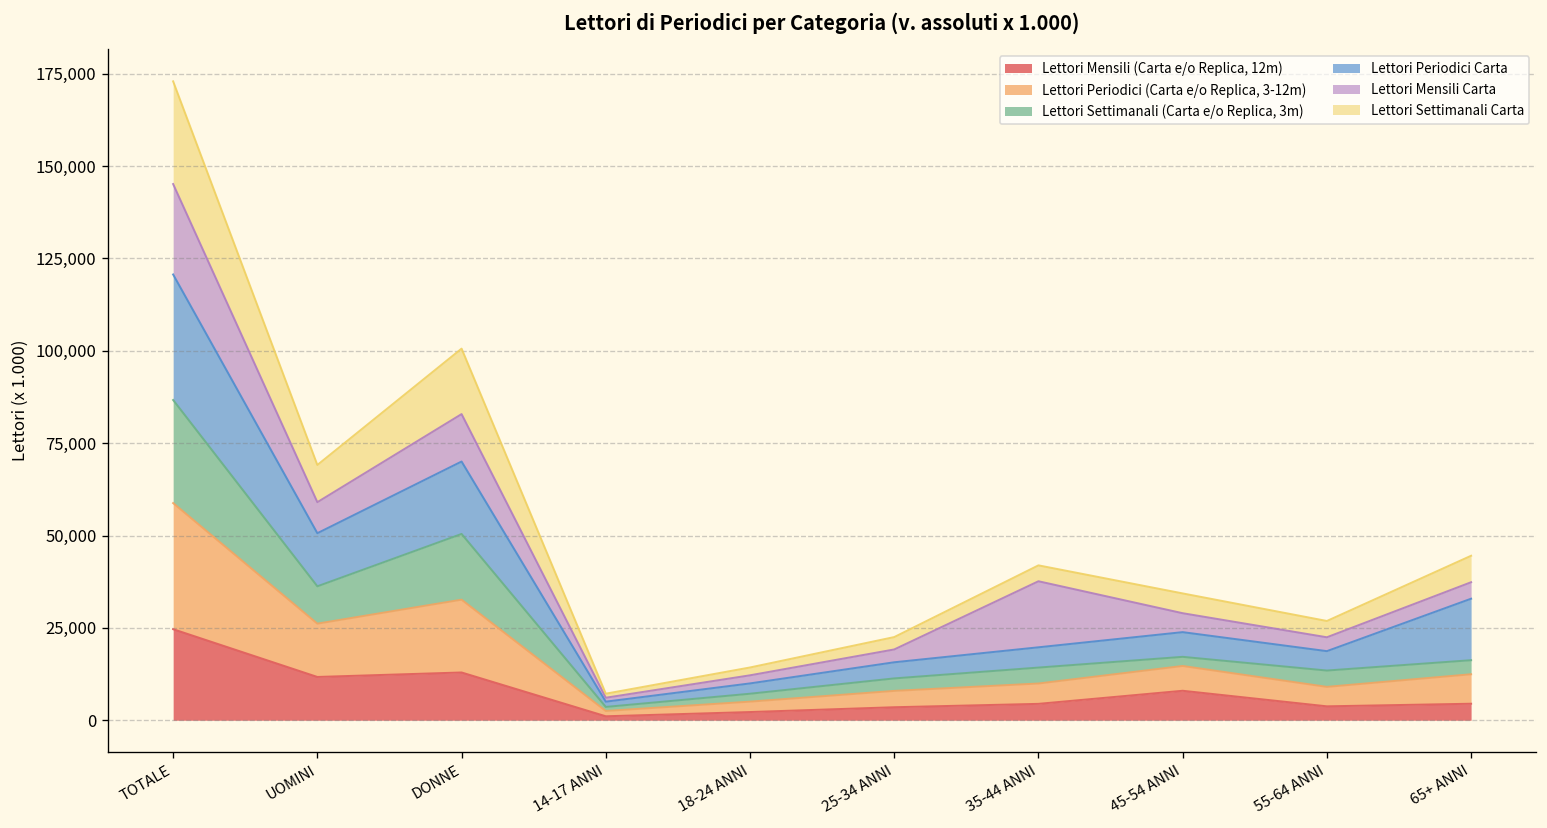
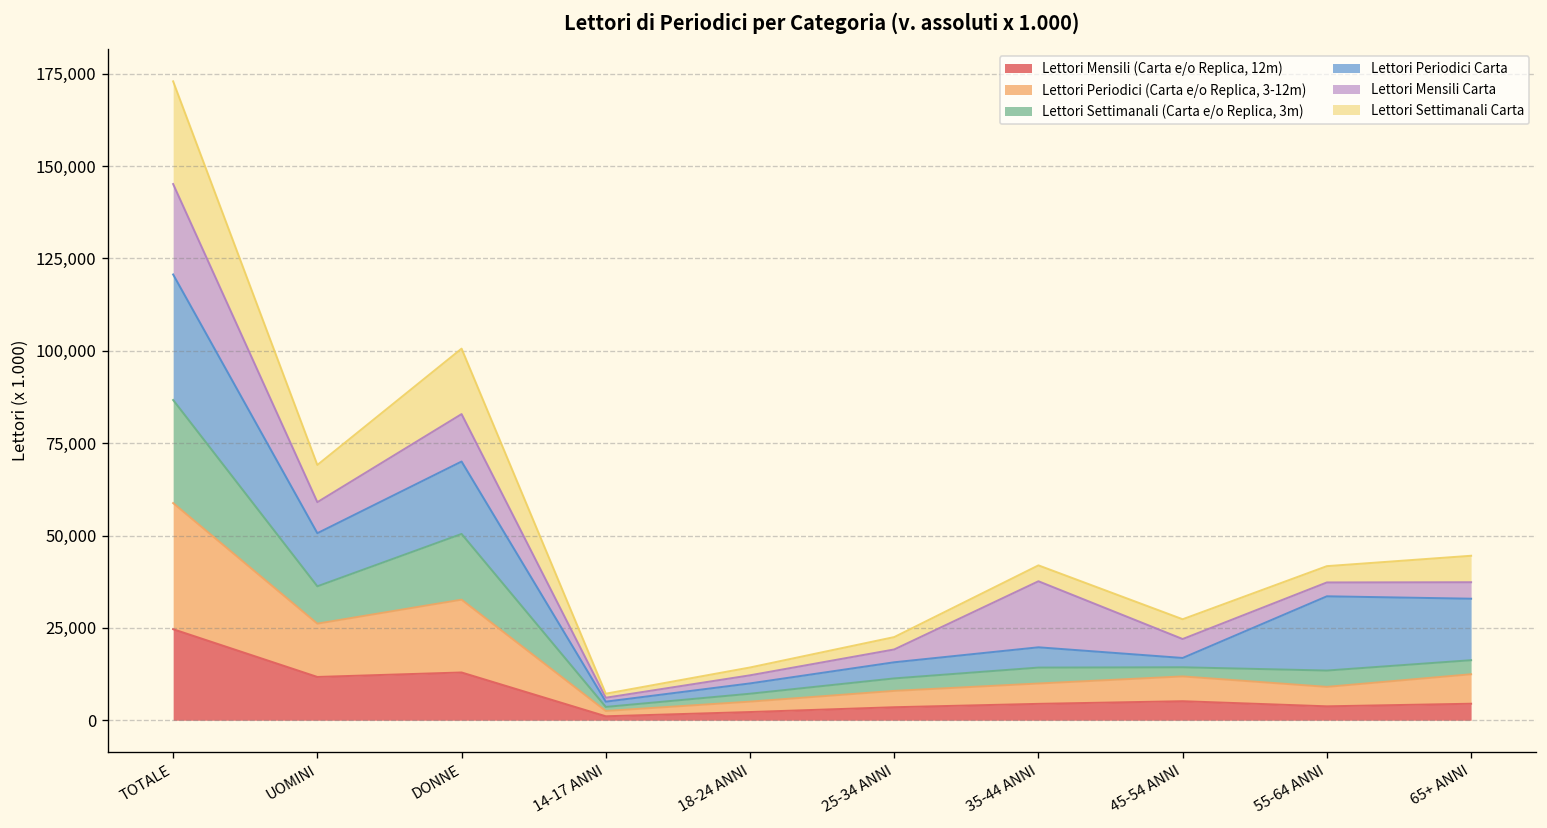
Lettori Mensili (Carta e/o Replica, 12m), 45-54 ANNI: 8,000 -> 5,000
Lettori Periodici Carta, 45-54 ANNI: 7,000 -> 3,000
Lettori Periodici Carta, 55-64 ANNI: 5,000 -> 20,000
